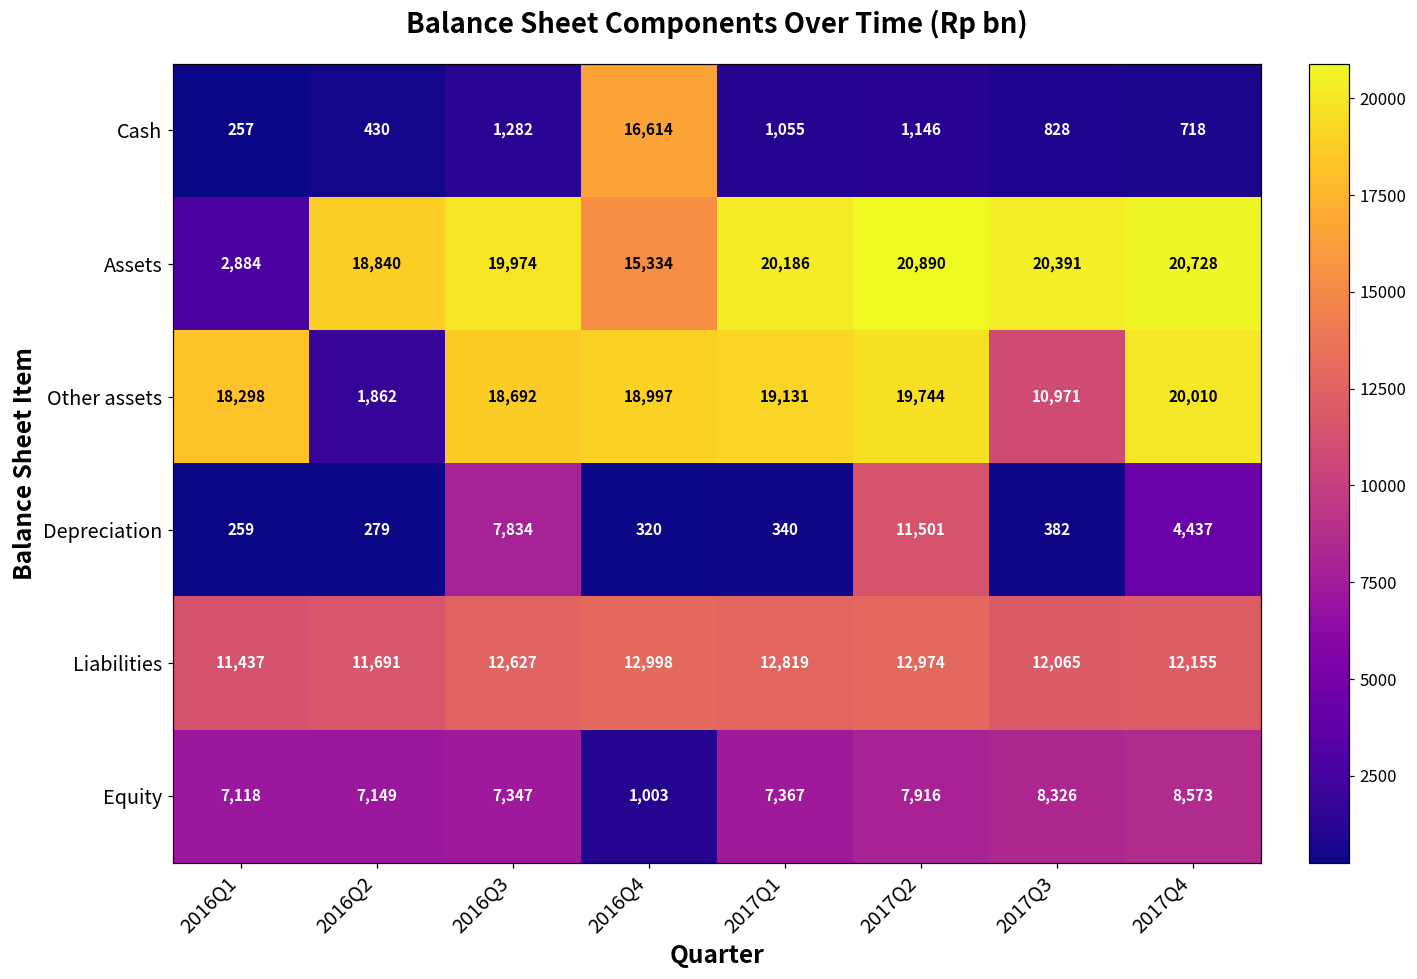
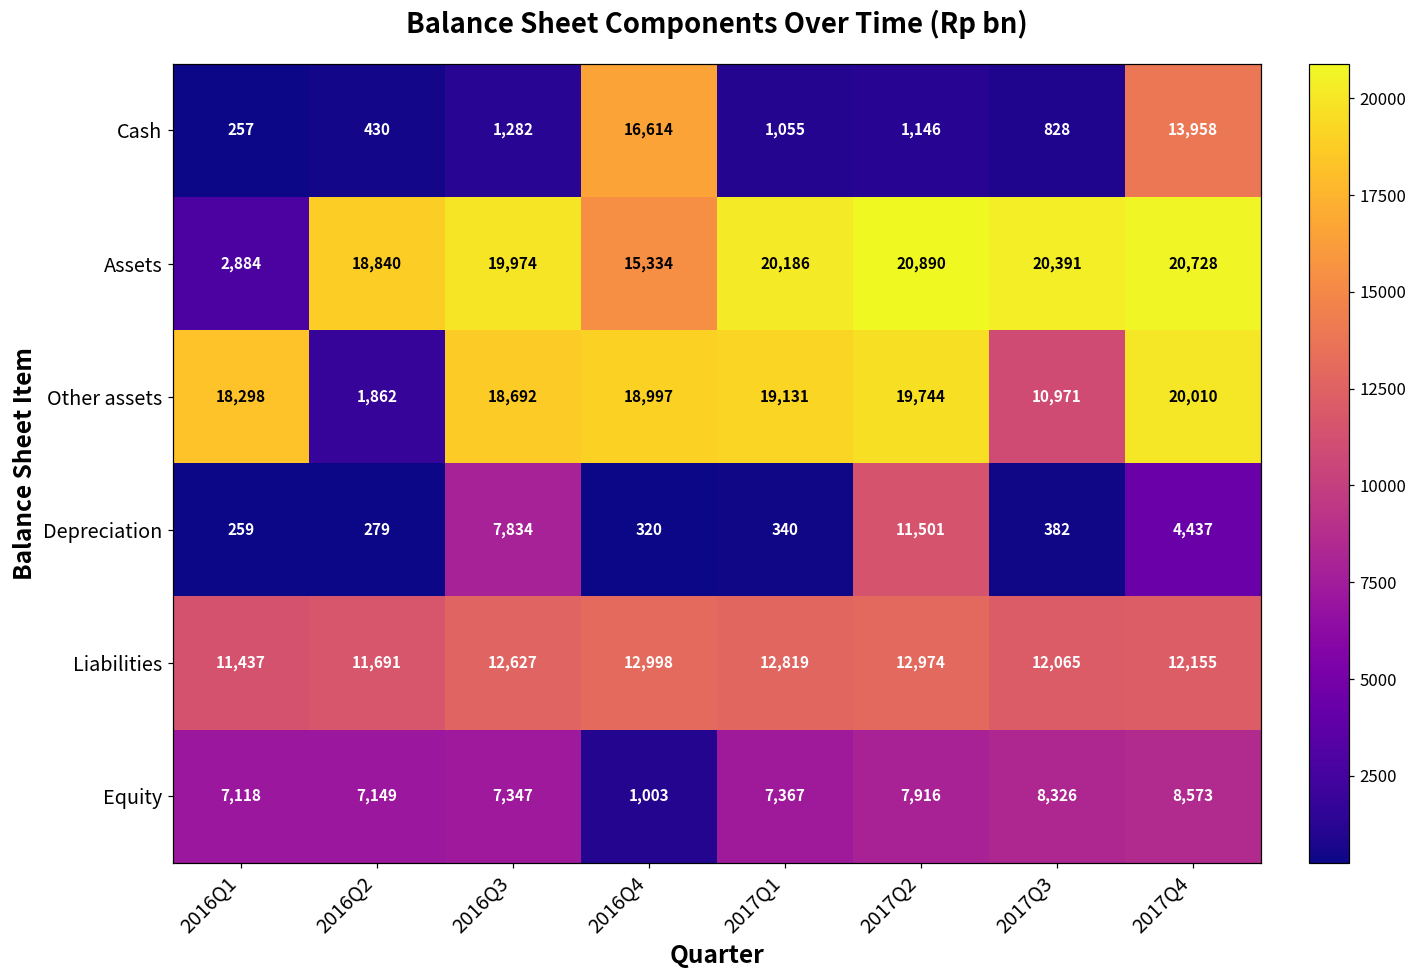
Cash, 2017Q4: 718 -> 13,958
